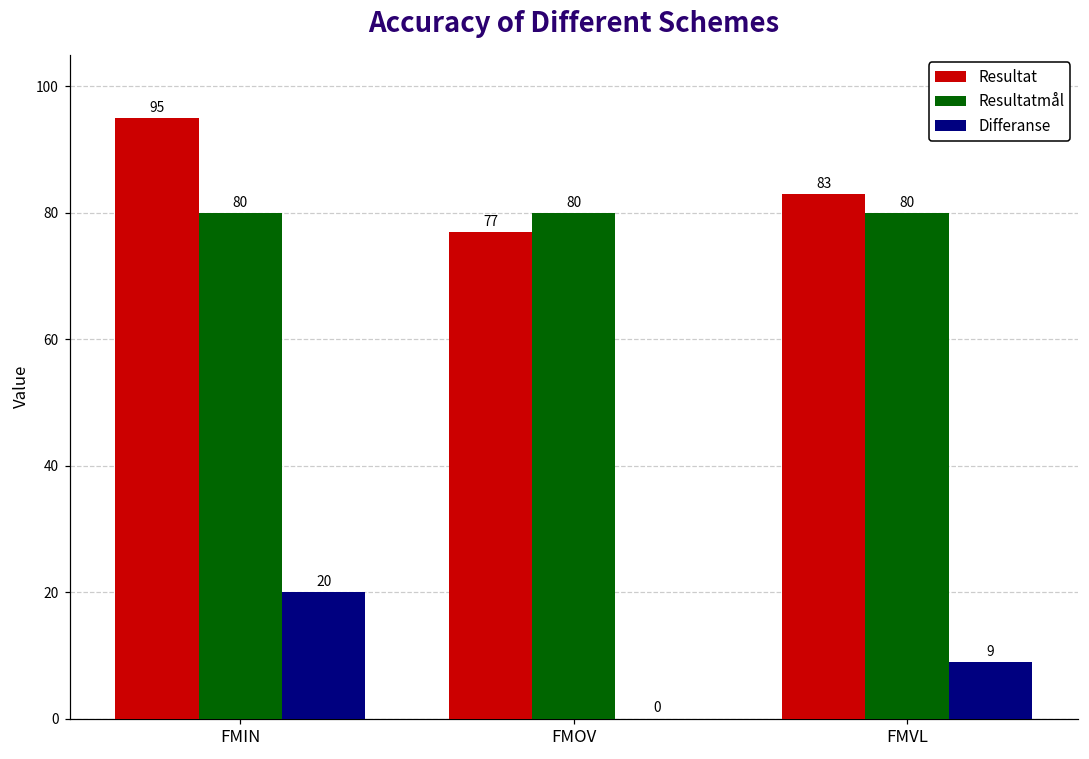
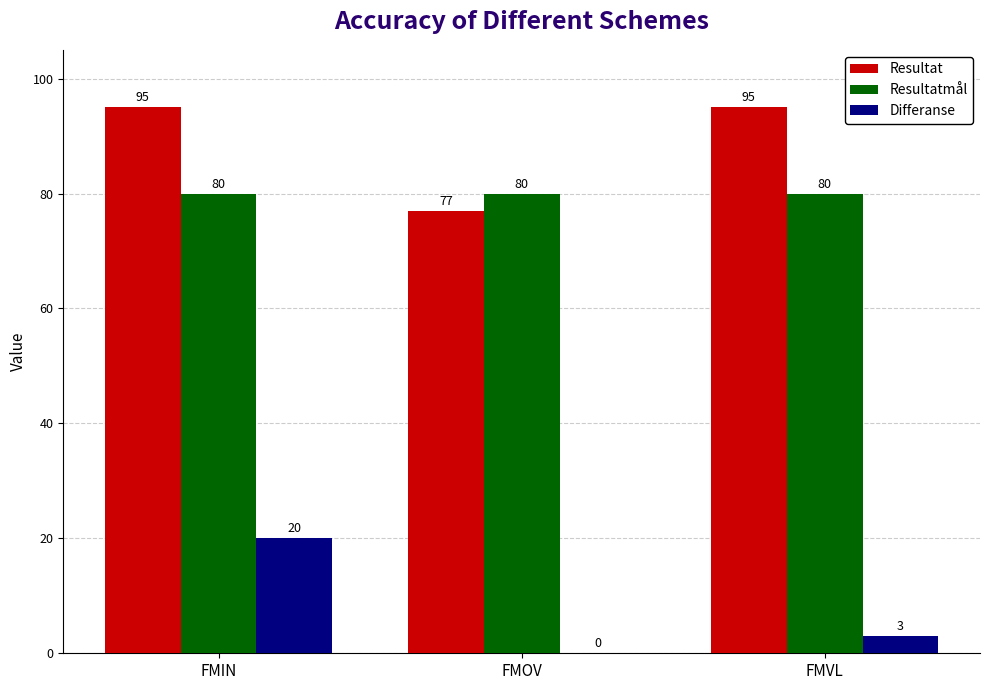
Resultat, FMVL: 83 -> 95
Differanse, FMVL: 9 -> 3
